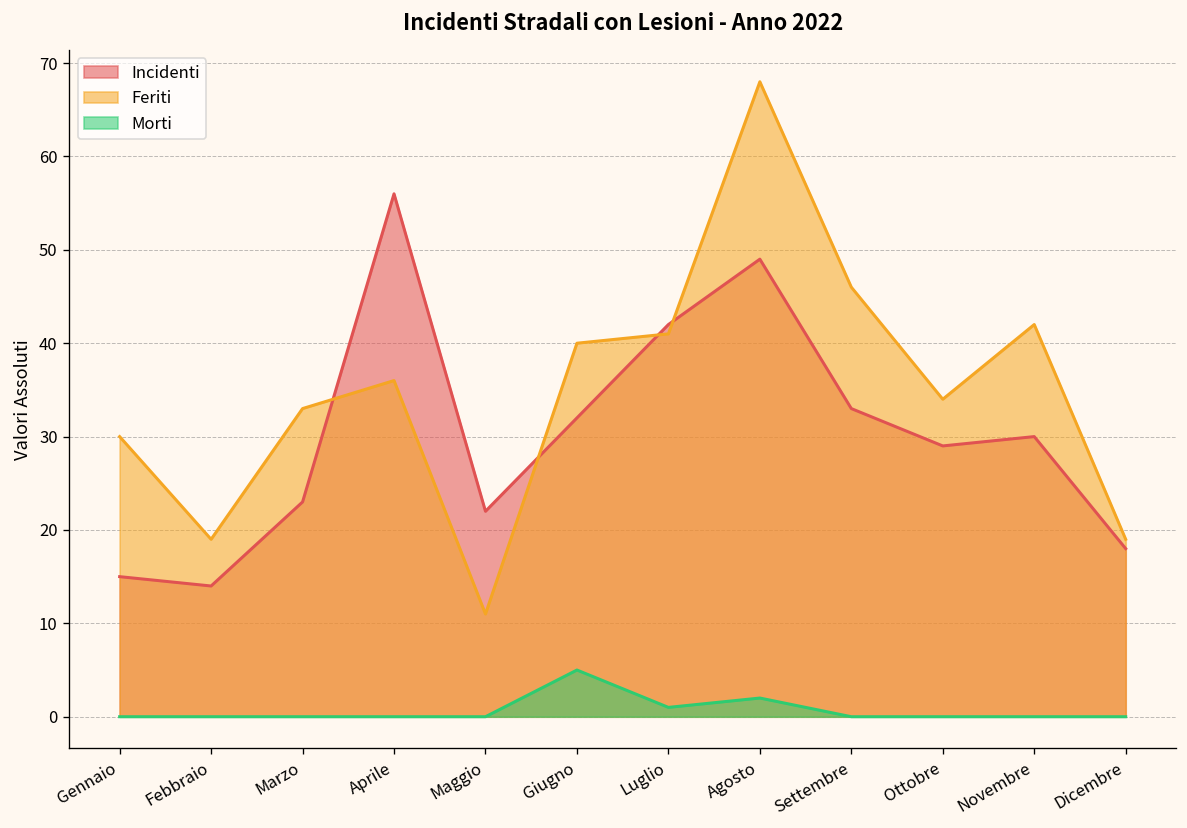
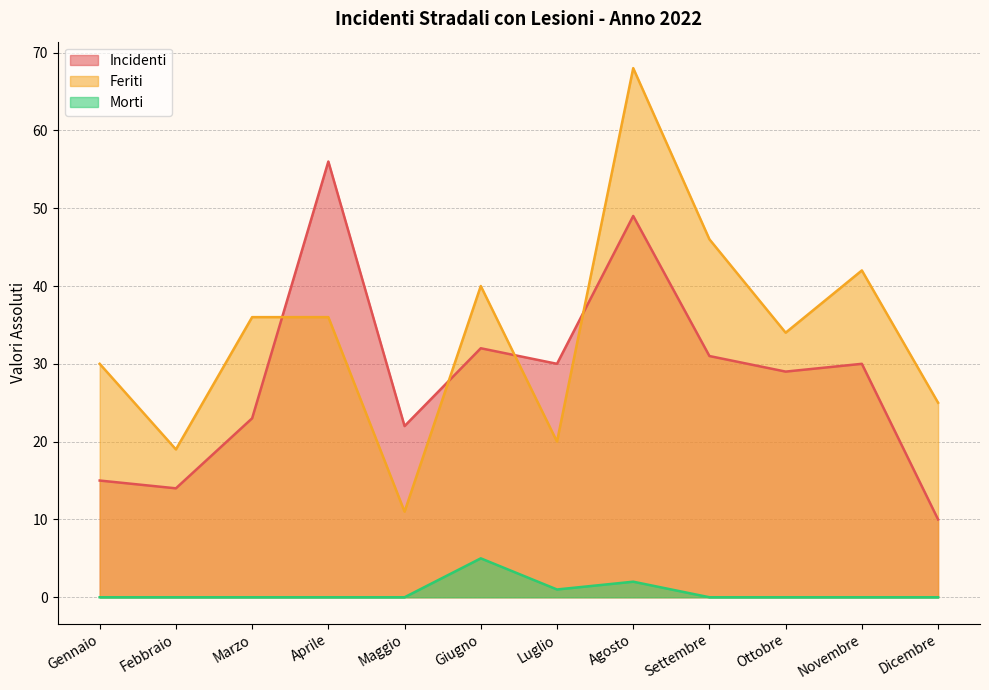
Feriti, Marzo: 33 -> 36
Incidenti, Luglio: 42 -> 30
Feriti, Luglio: 41 -> 20
Incidenti, Settembre: 33 -> 31
Incidenti, Dicembre: 18 -> 10
Feriti, Dicembre: 19 -> 25
